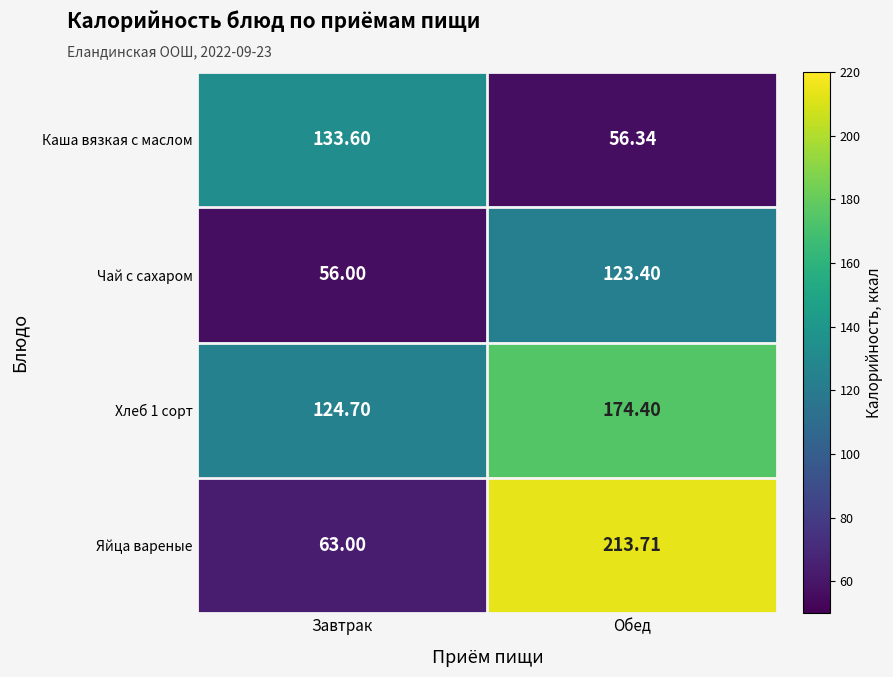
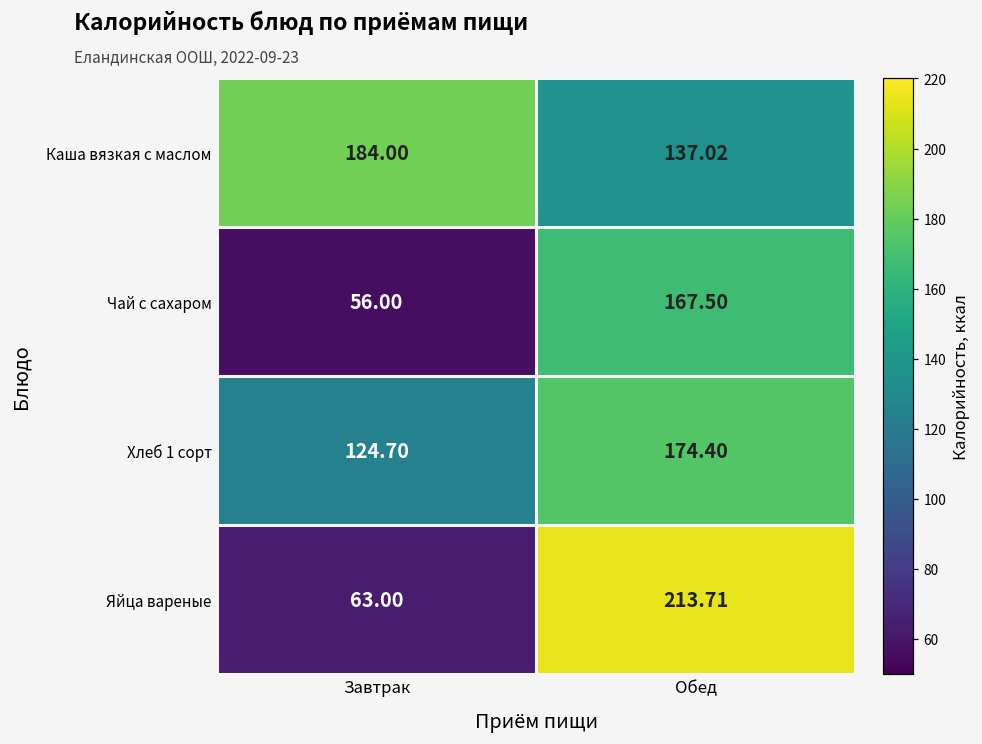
Каша вязкая с маслом, Завтрак: 133.60 -> 184.00
Каша вязкая с маслом, Обед: 56.34 -> 137.02
Чай с сахаром, Обед: 123.40 -> 167.50
